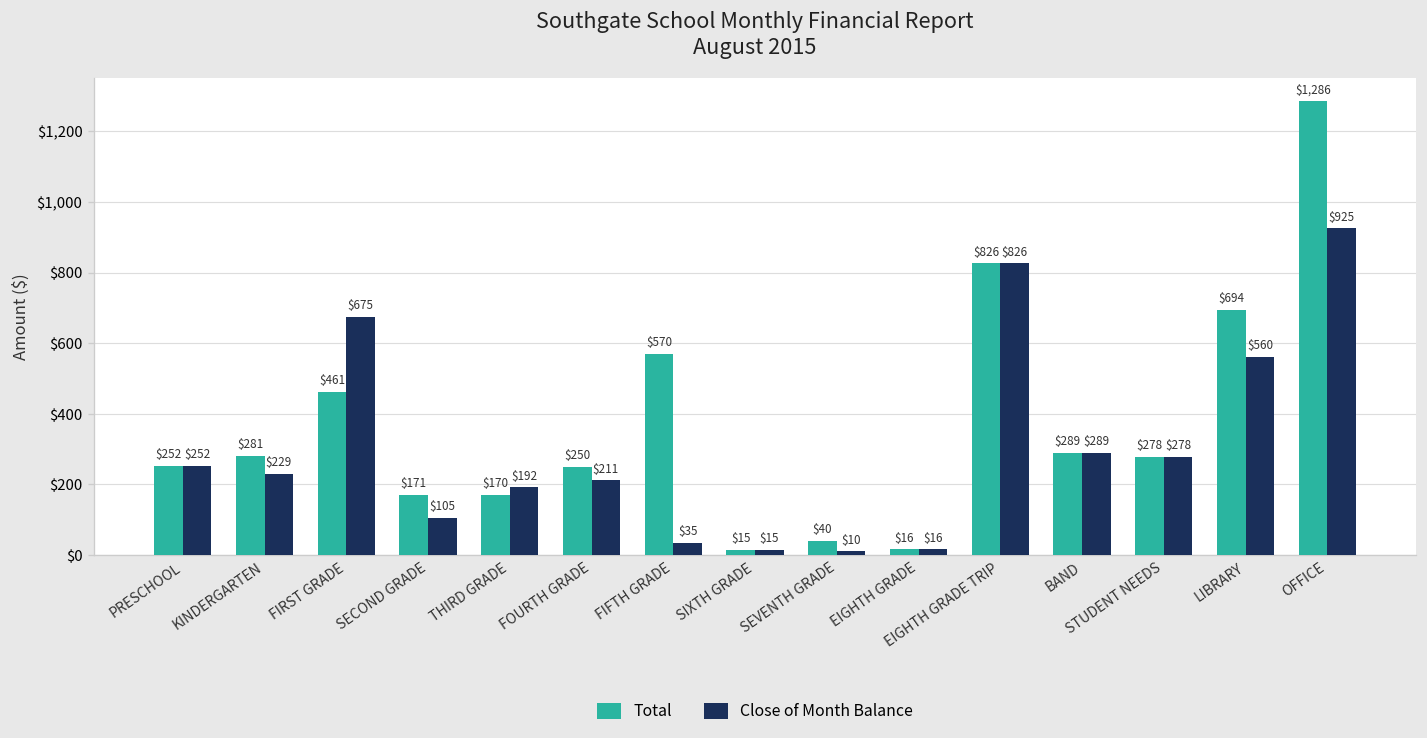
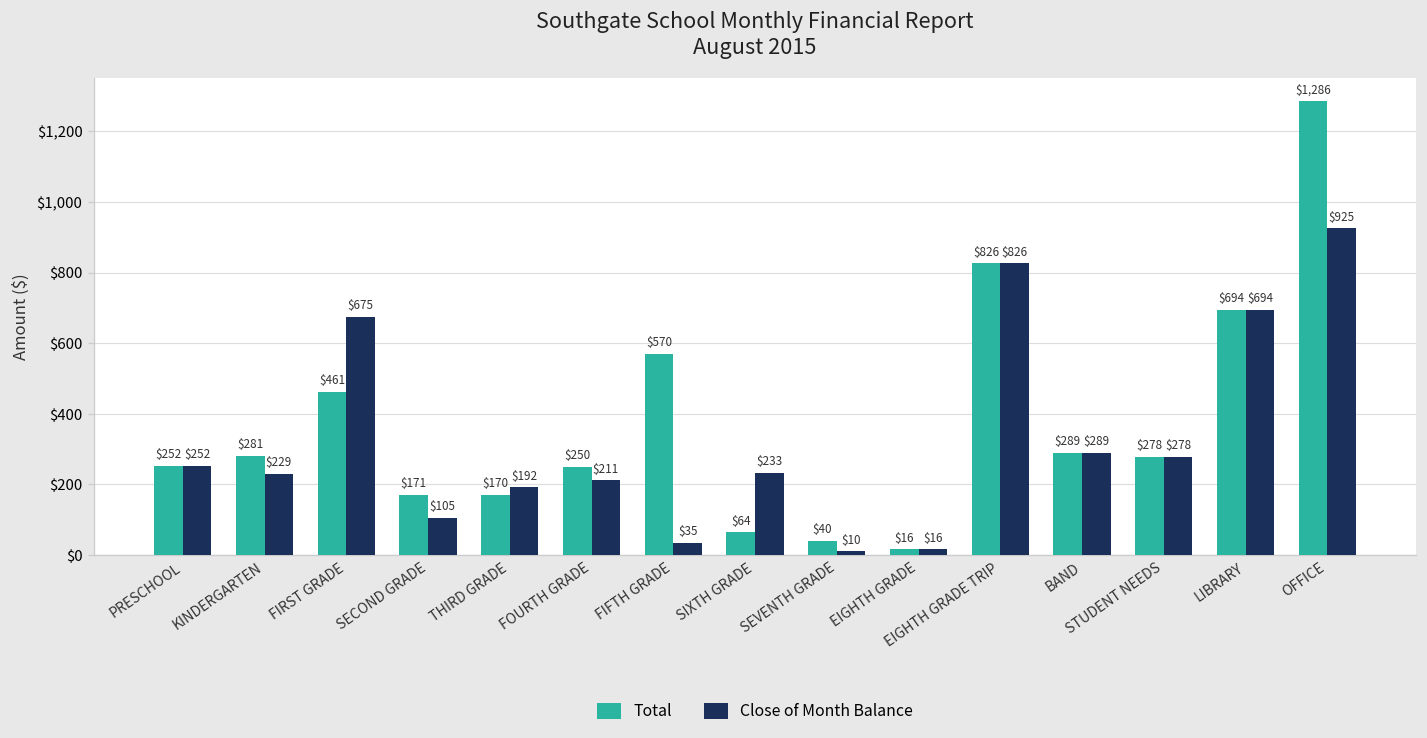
Total, SIXTH GRADE: $15 -> $64
Close of Month Balance, SIXTH GRADE: $15 -> $233
Close of Month Balance, LIBRARY: $560 -> $694
